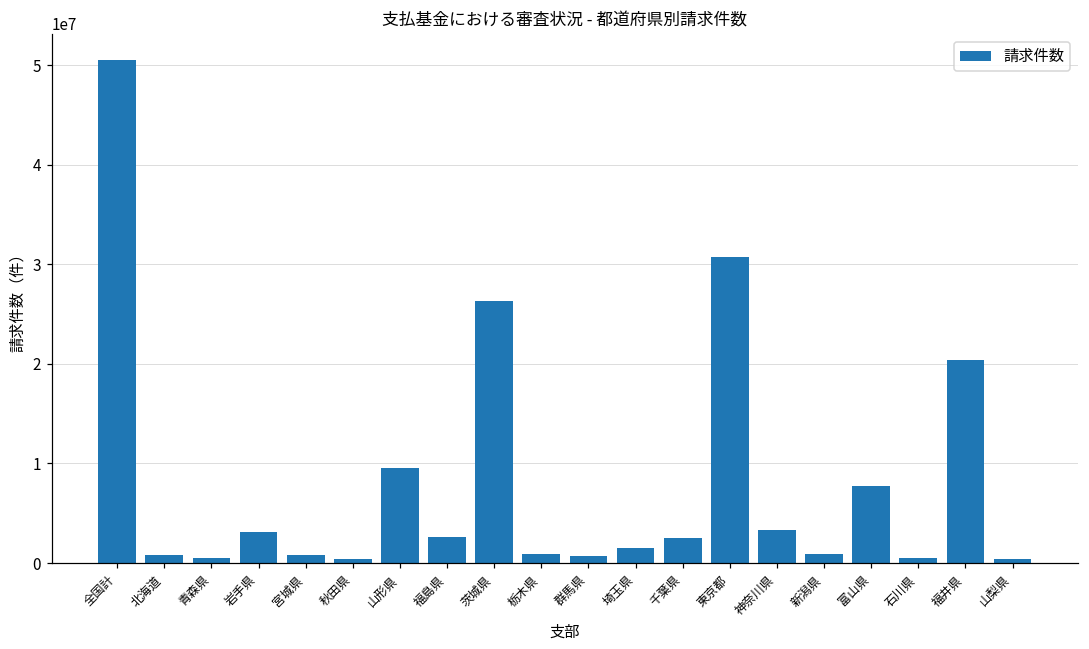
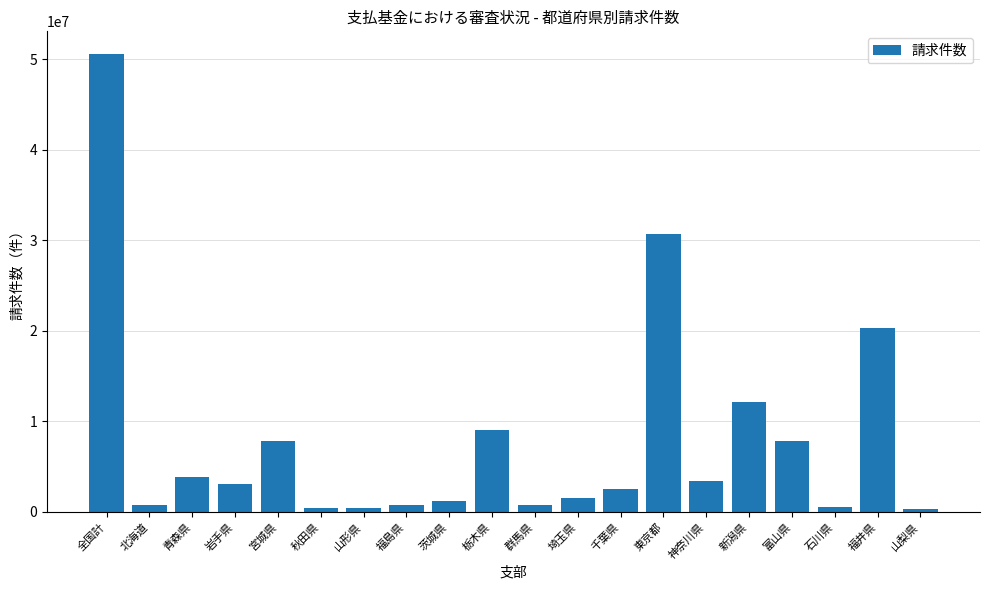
青森県: 0 -> 4000000
宮城県: 1000000 -> 8000000
山形県: 10000000 -> 0
福島県: 3000000 -> 1000000
茨城県: 26000000 -> 1000000
栃木県: 1000000 -> 9000000
新潟県: 1000000 -> 12000000
